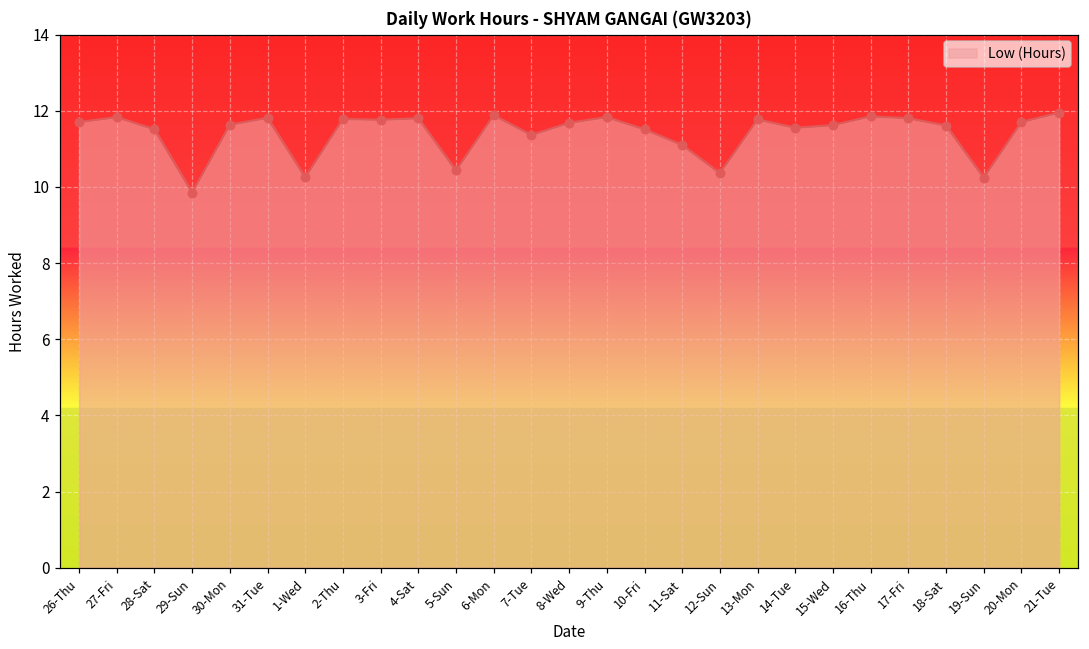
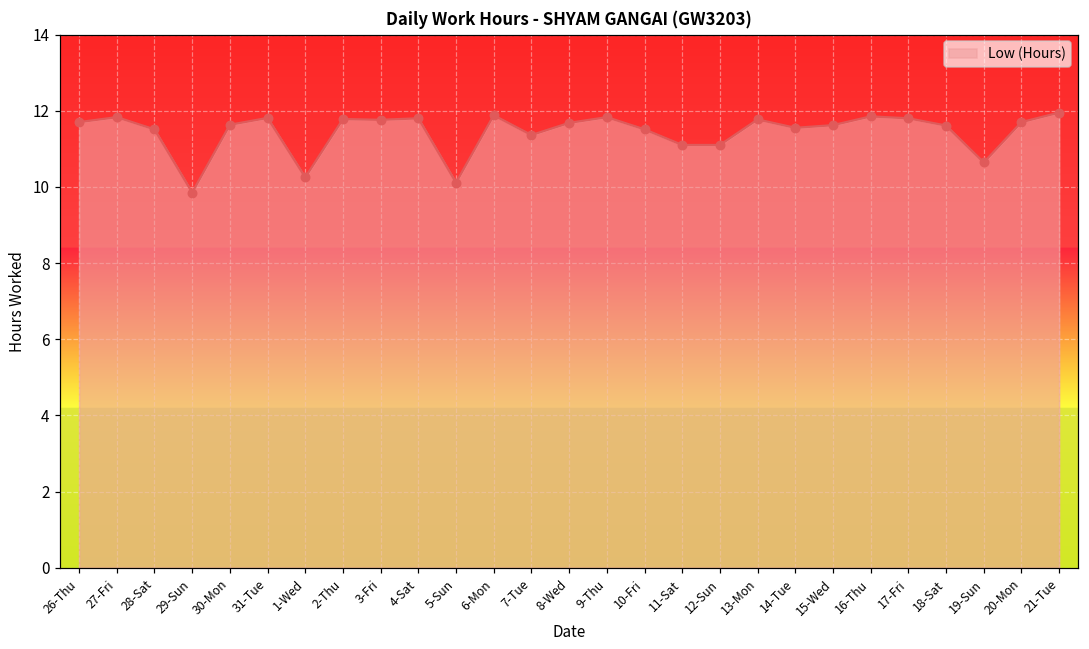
5-Sun: 10.4 -> 10.1
12-Sun: 10.4 -> 11.1
19-Sun: 10.2 -> 10.6
